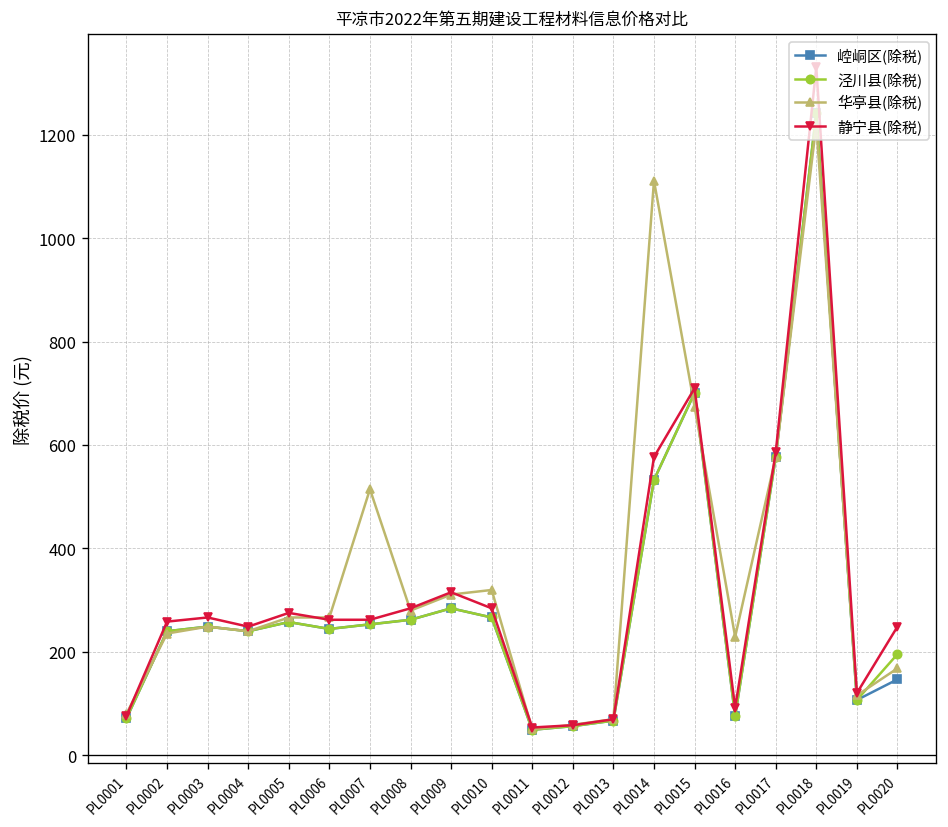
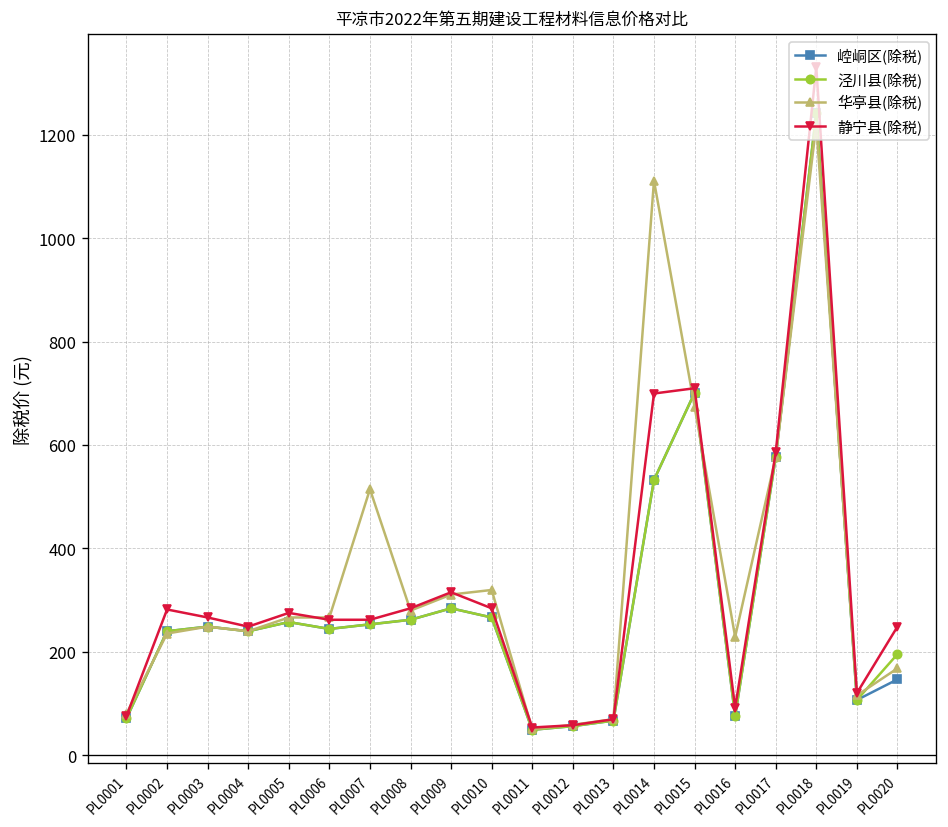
静宁县(除税), PL0002: 260 -> 280
静宁县(除税), PL0014: 580 -> 700
